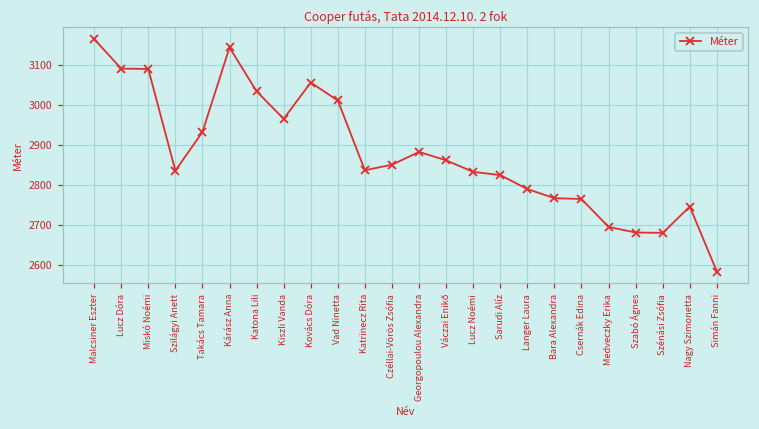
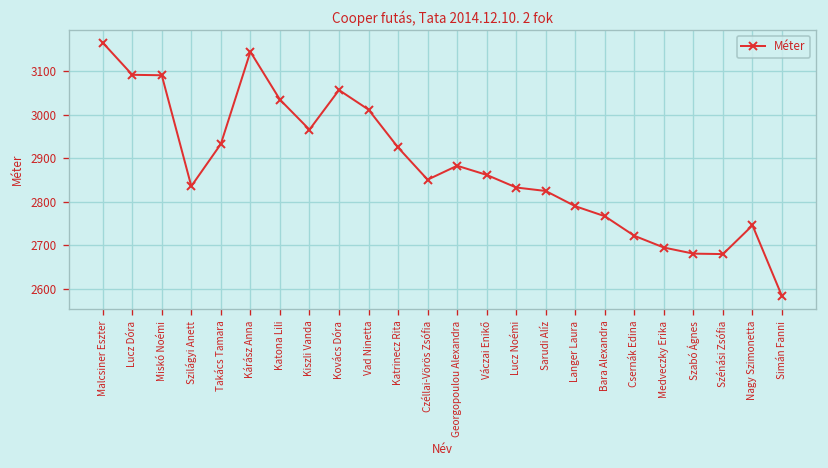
Katrinecz Rita: 2840 -> 2930
Csernák Edina: 2770 -> 2720
